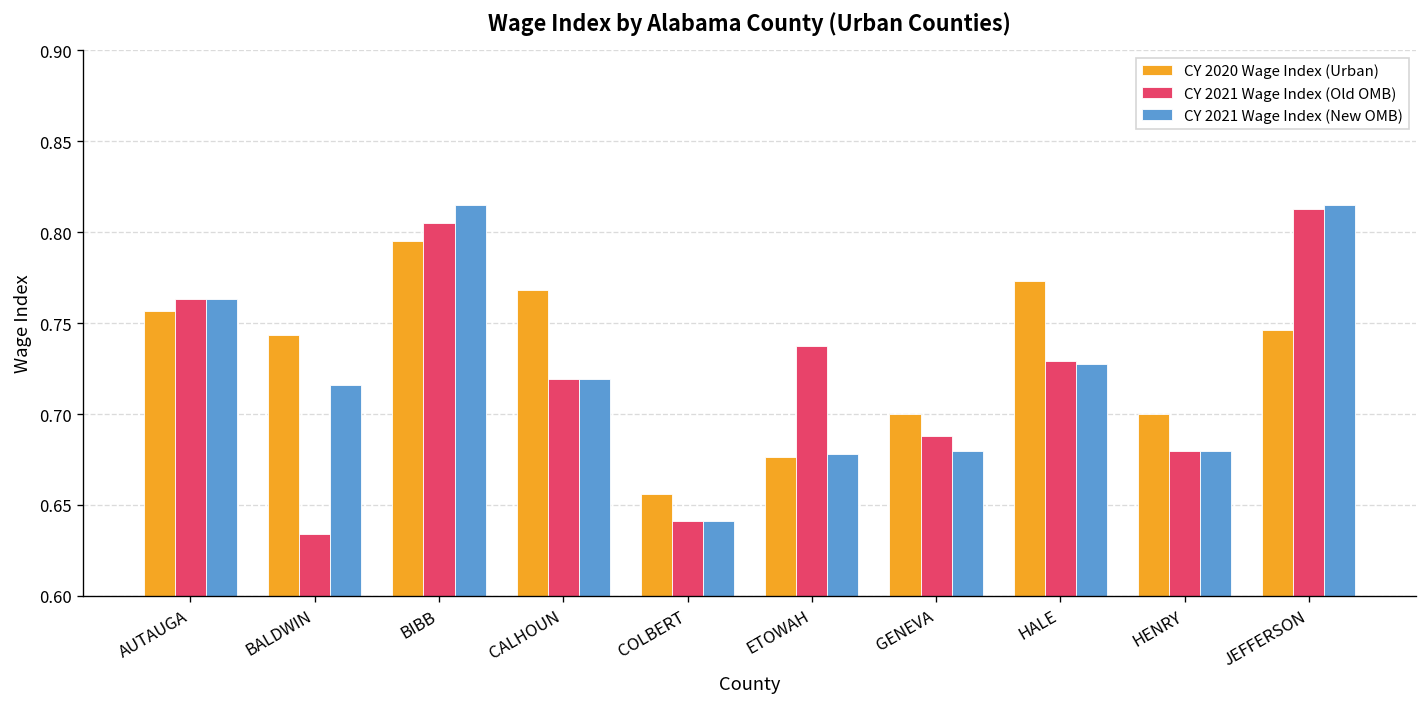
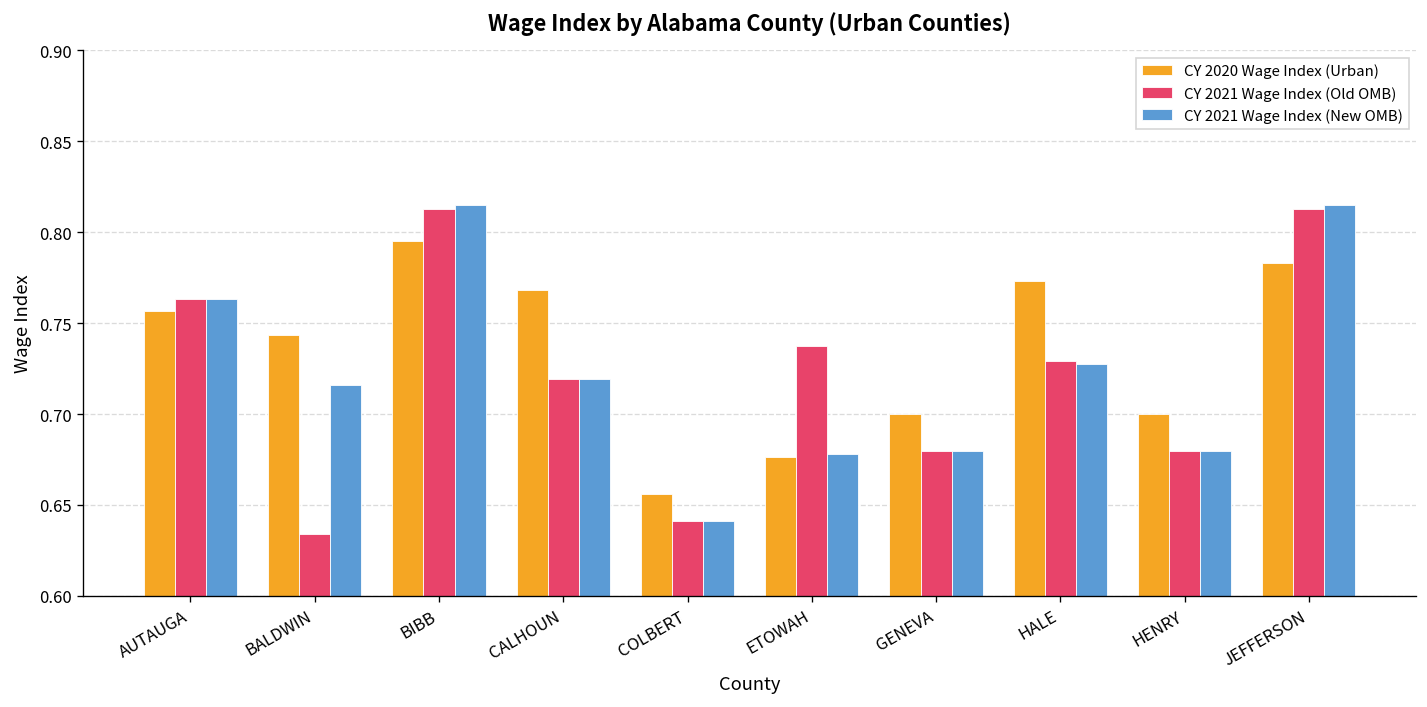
CY 2021 Wage Index (Old OMB), BIBB: 0.805 -> 0.813
CY 2021 Wage Index (Old OMB), GENEVA: 0.688 -> 0.680
CY 2020 Wage Index (Urban), JEFFERSON: 0.746 -> 0.783
